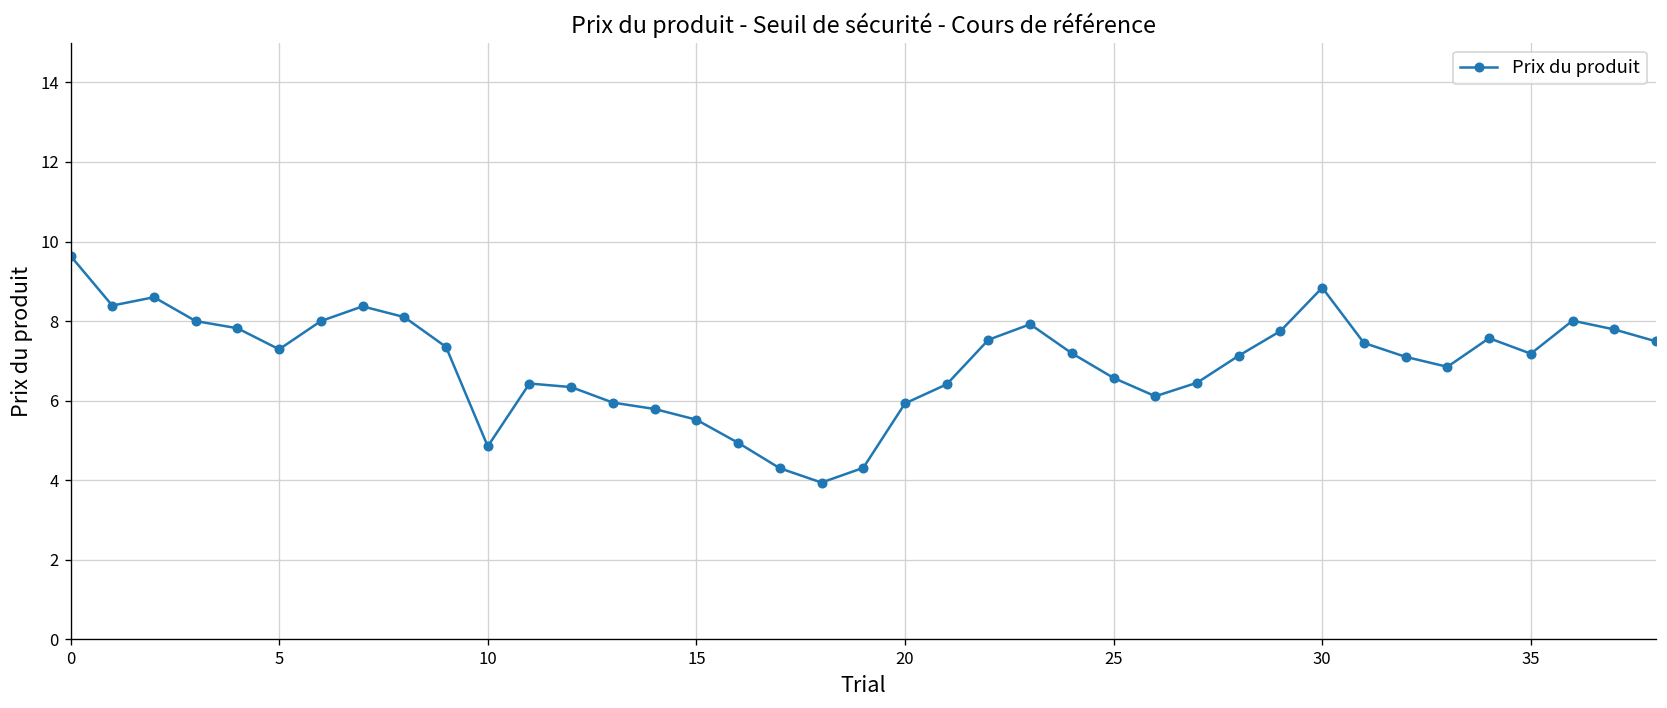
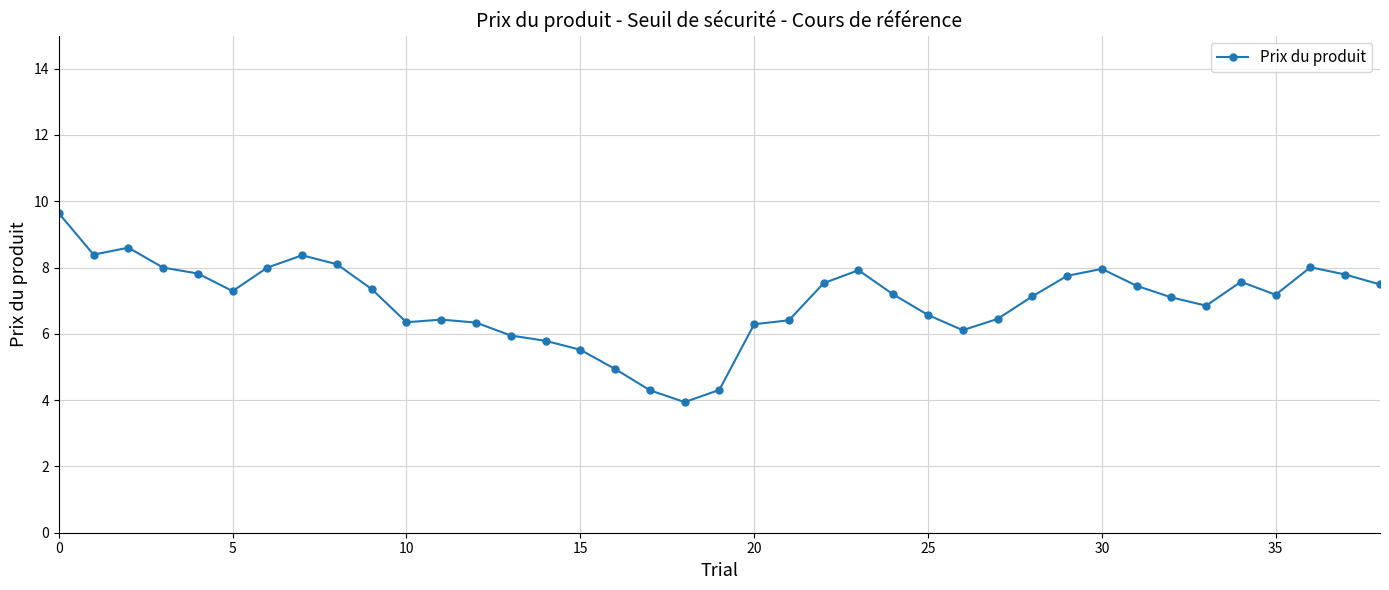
10: 4.9 -> 6.4
20: 5.9 -> 6.3
30: 8.8 -> 8.0
